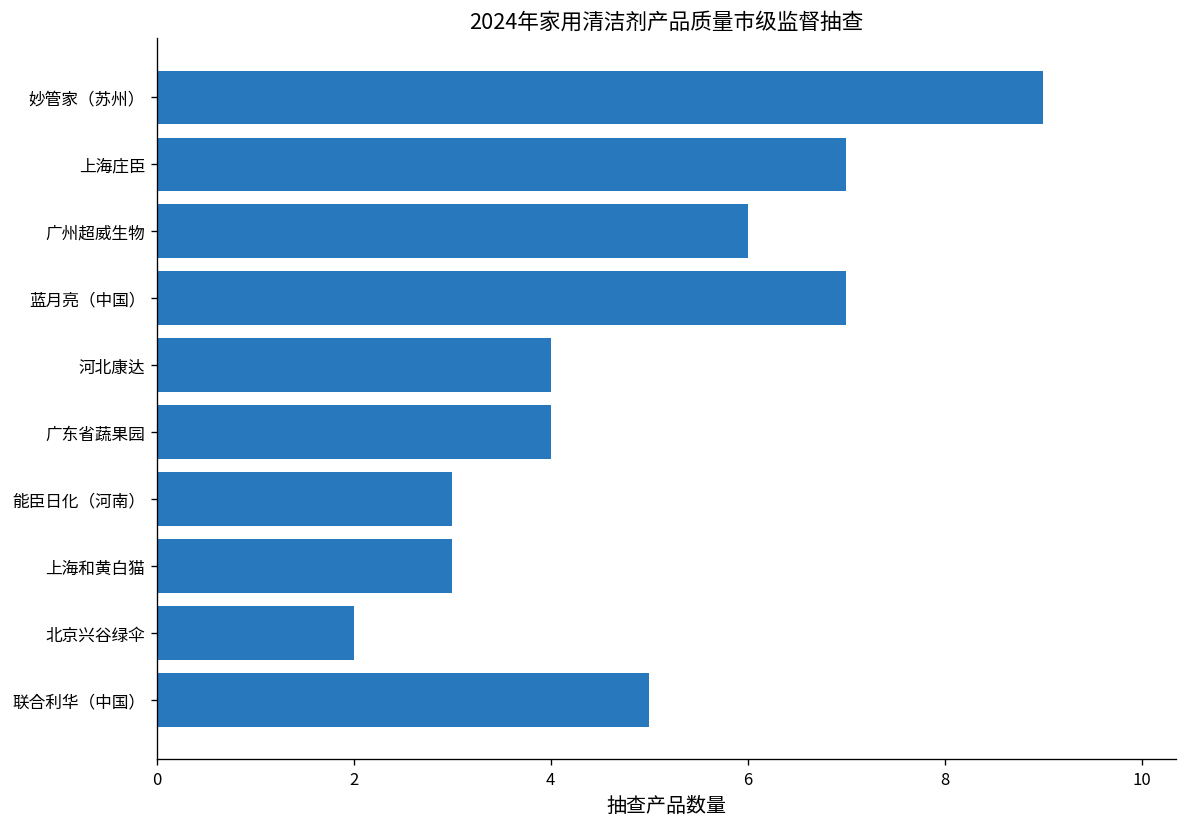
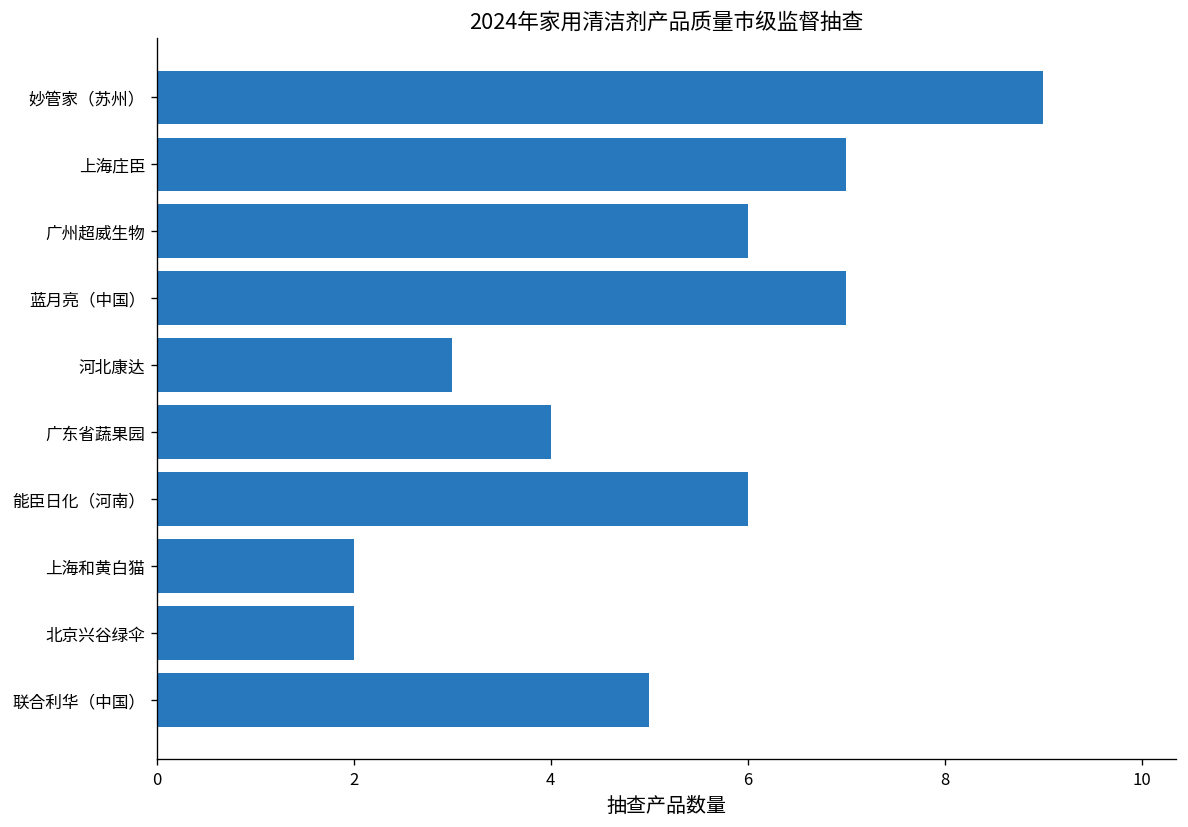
河北康达: 4 -> 3
能臣日化（河南）: 3 -> 6
上海和黄白猫: 3 -> 2
